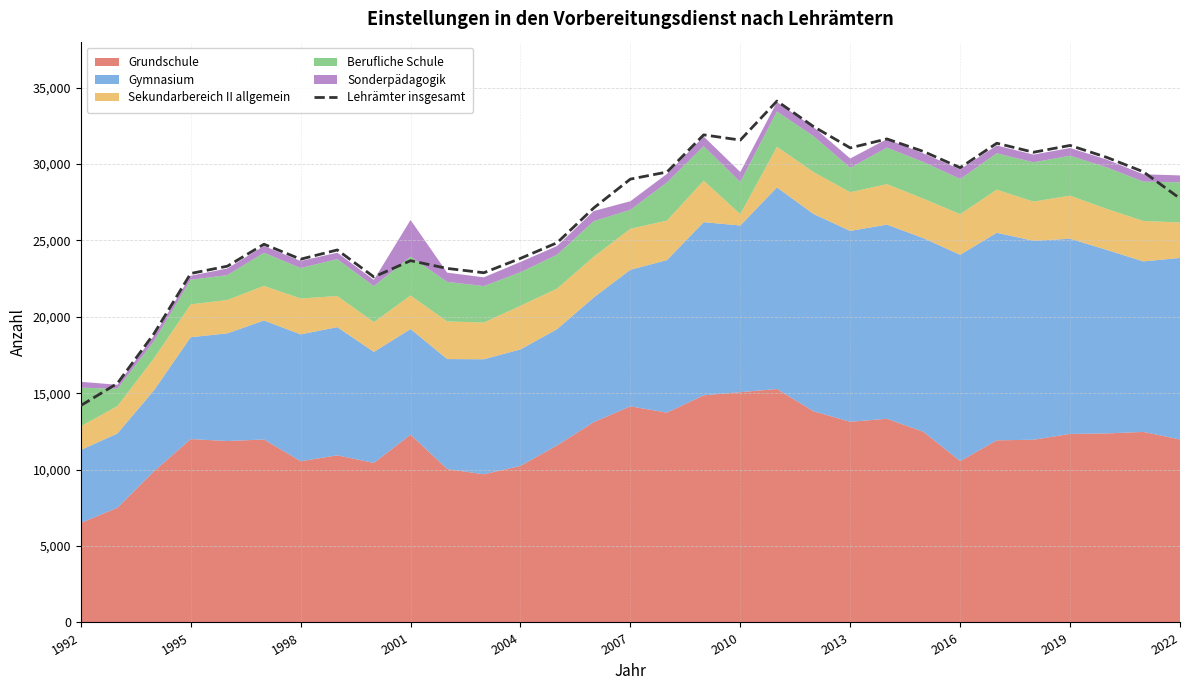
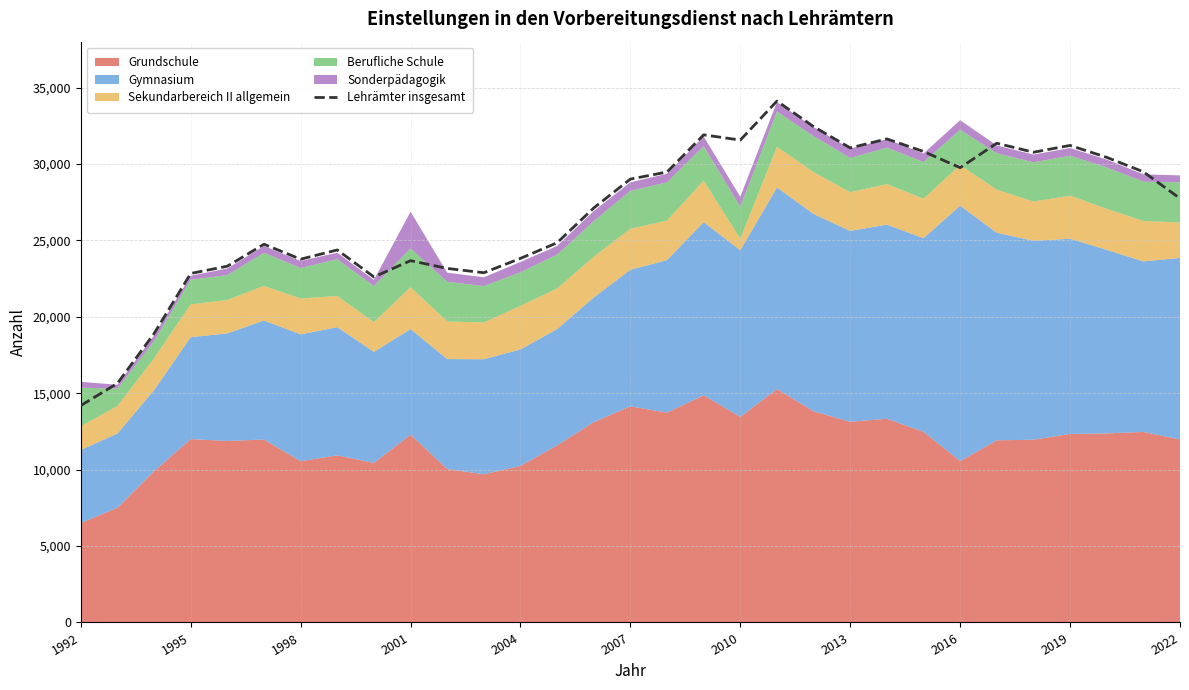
Sekundarbereich II allgemein, 2001: 2,200 -> 2,700
Berufliche Schule, 2007: 1,200 -> 2,500
Grundschule, 2010: 15,100 -> 13,400
Berufliche Schule, 2013: 1,600 -> 2,200
Gymnasium, 2016: 13,500 -> 16,700
